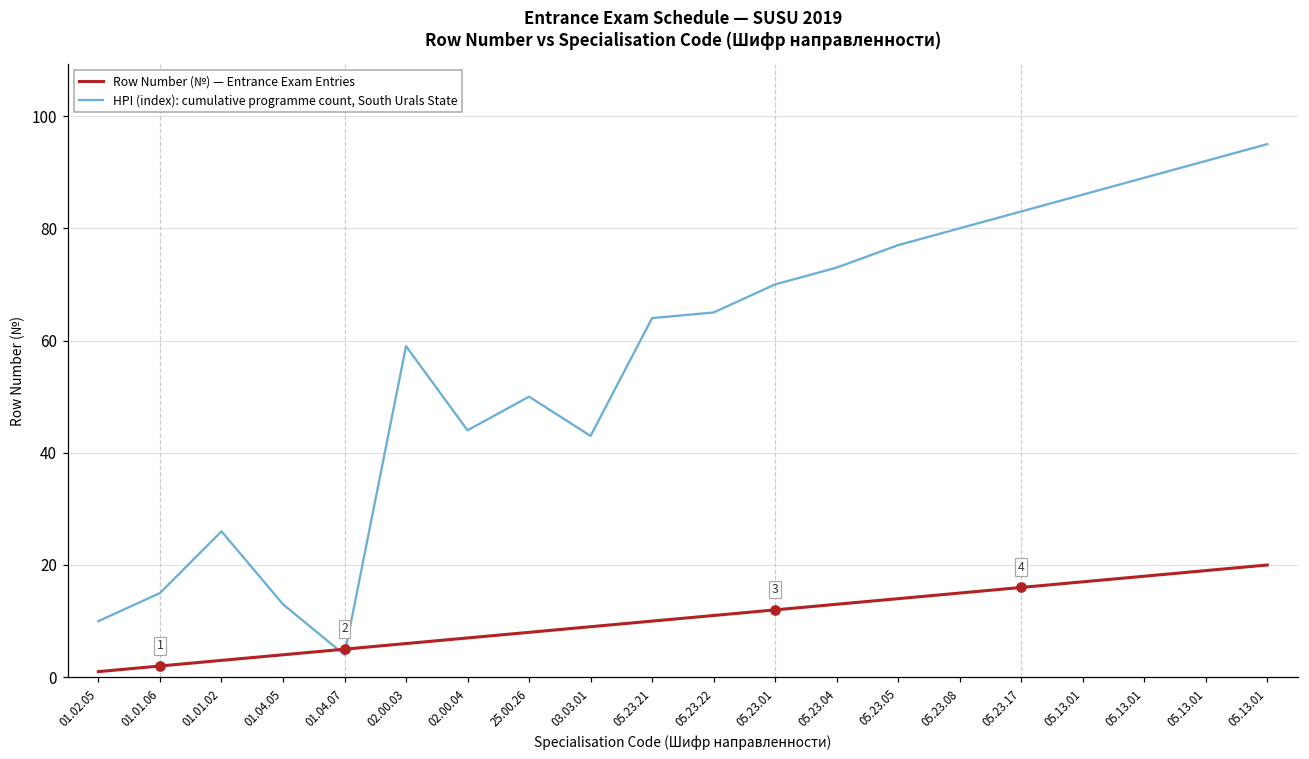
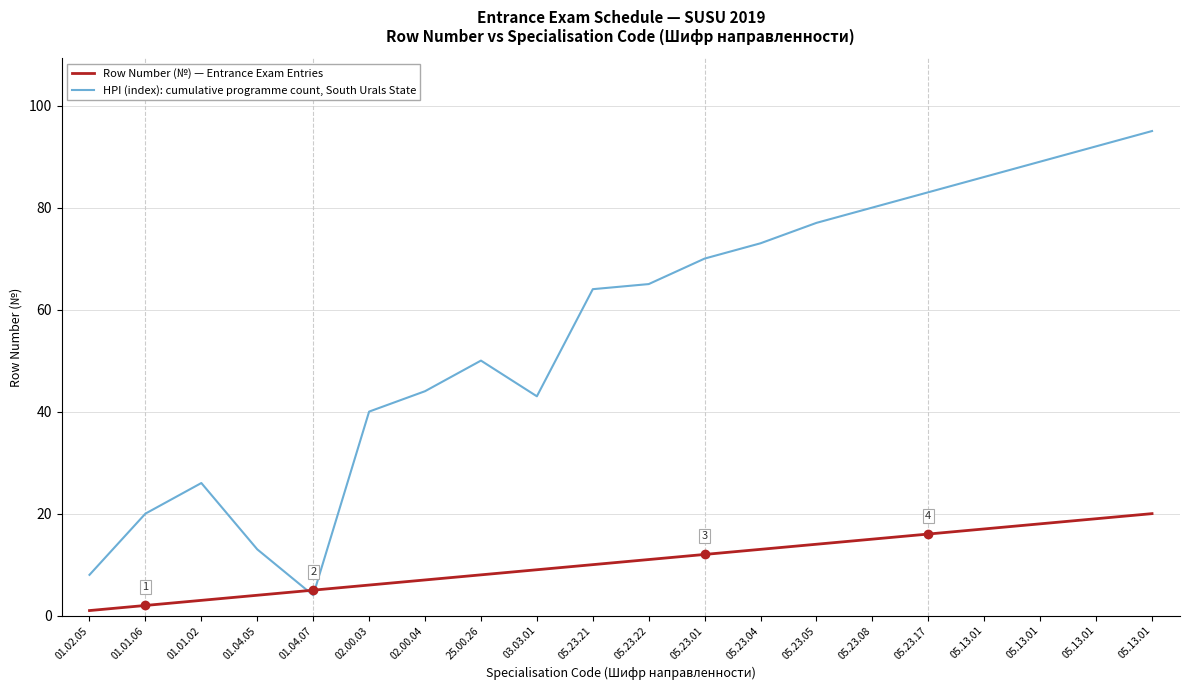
HPI (index): cumulative programme count, South Urals State, 01.02.05: 10 -> 8
HPI (index): cumulative programme count, South Urals State, 01.01.06: 15 -> 20
HPI (index): cumulative programme count, South Urals State, 02.00.03: 59 -> 40
